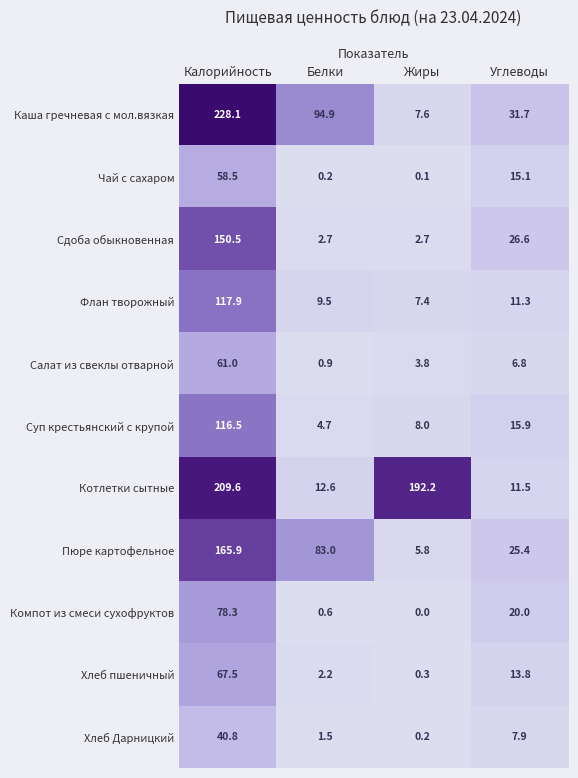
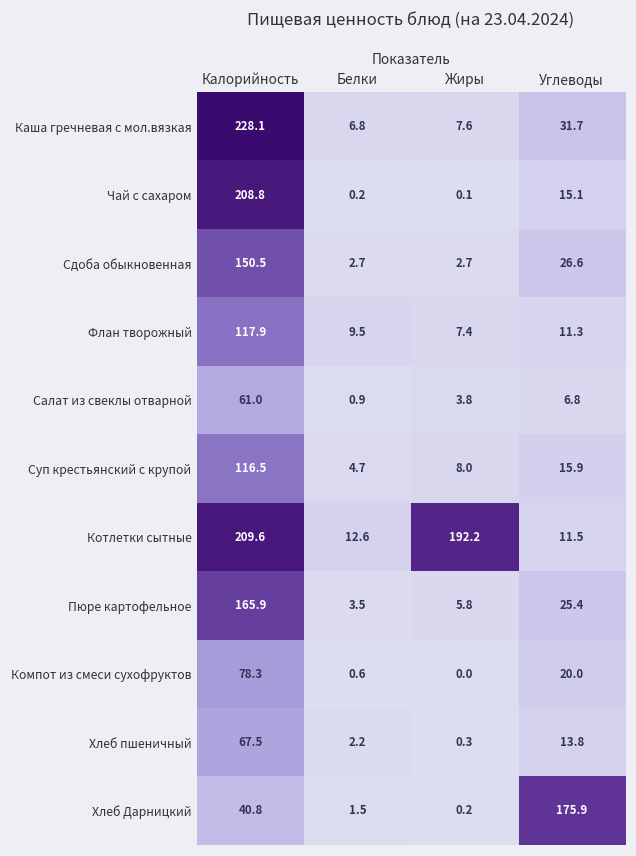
Каша гречневая с мол.вязкая, Белки: 94.9 -> 6.8
Чай с сахаром, Калорийность: 58.5 -> 208.8
Пюре картофельное, Белки: 83.0 -> 3.5
Хлеб Дарницкий, Углеводы: 7.9 -> 175.9
